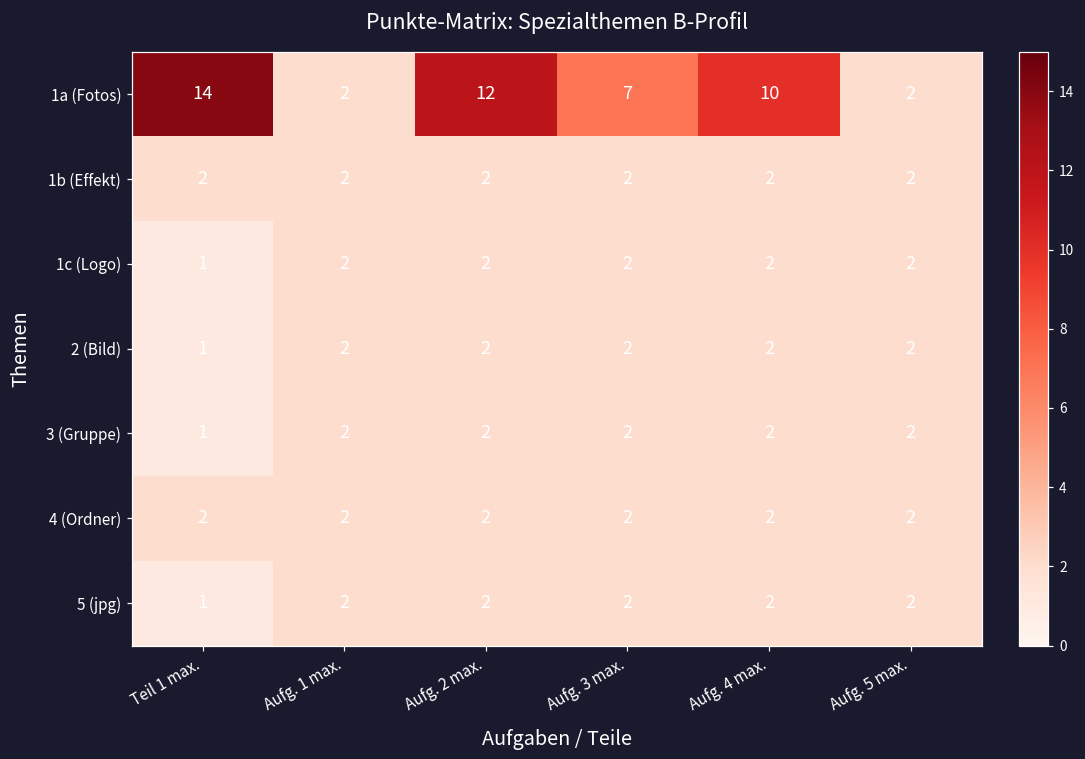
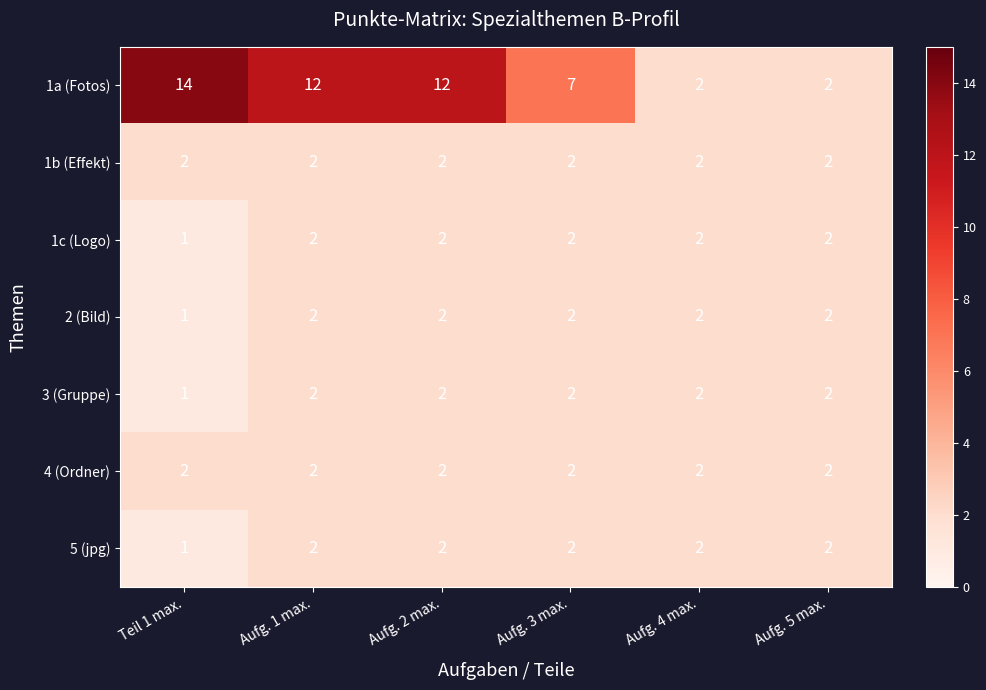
1a (Fotos), Aufg. 1 max.: 2 -> 12
1a (Fotos), Aufg. 4 max.: 10 -> 2
